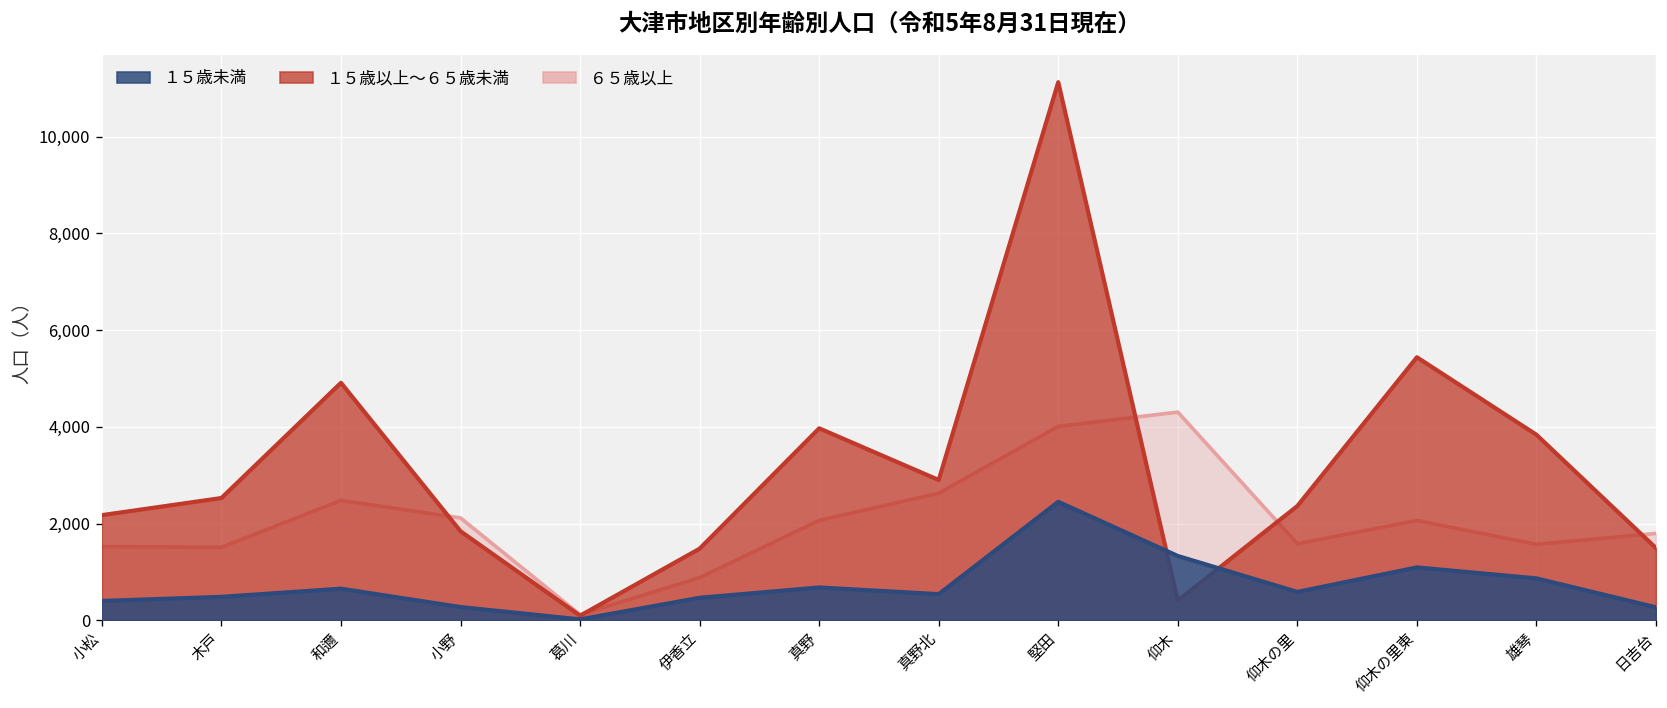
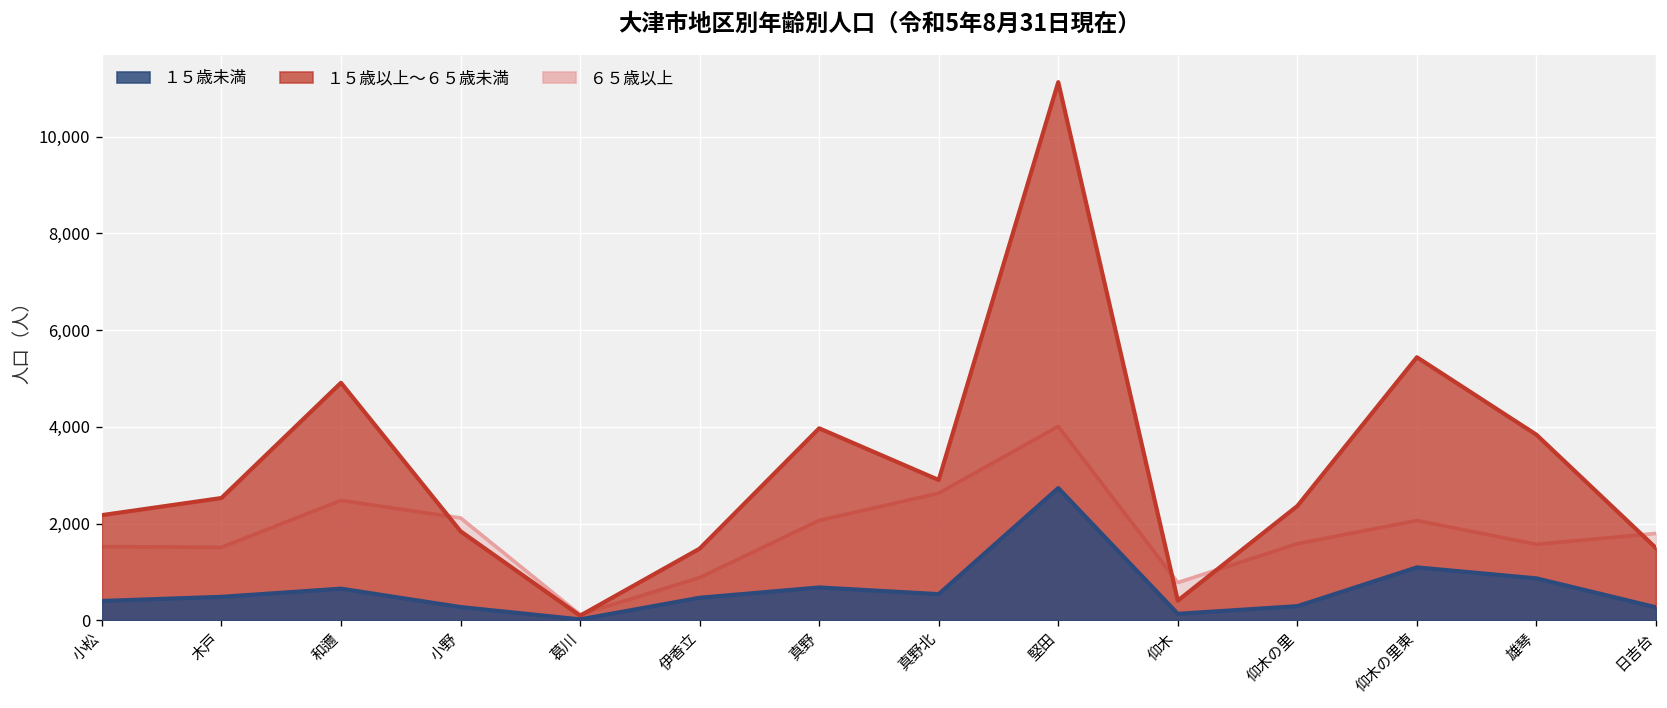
１５歳未満, 堅田: 2,400 -> 2,700
６５歳以上, 仰木: 4,300 -> 800
１５歳未満, 仰木: 1,300 -> 100
１５歳未満, 仰木の里: 600 -> 300
